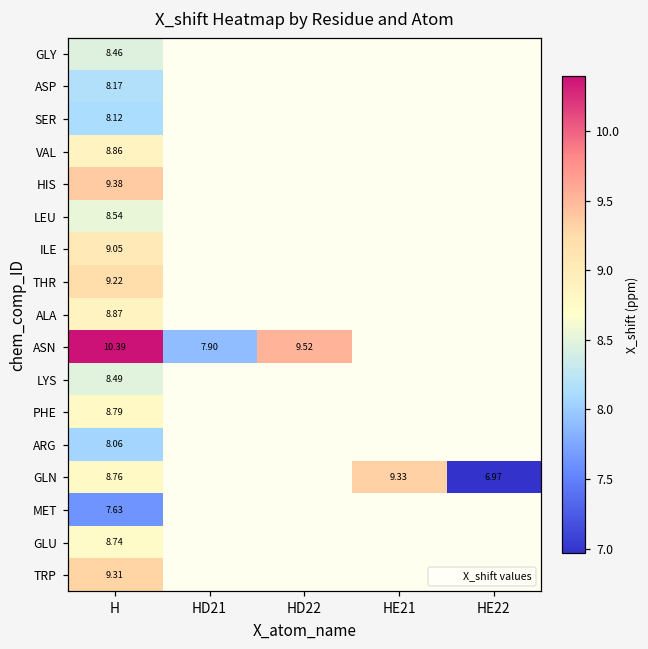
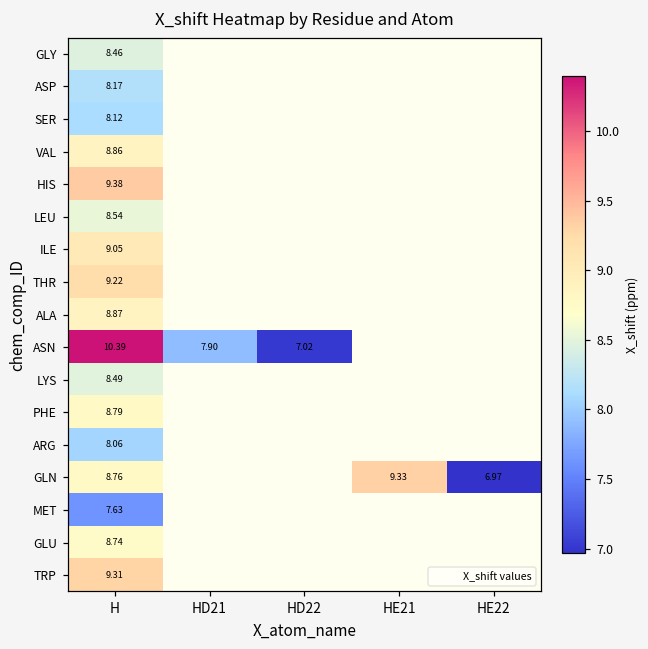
ASN, HD22: 9.52 -> 7.02
